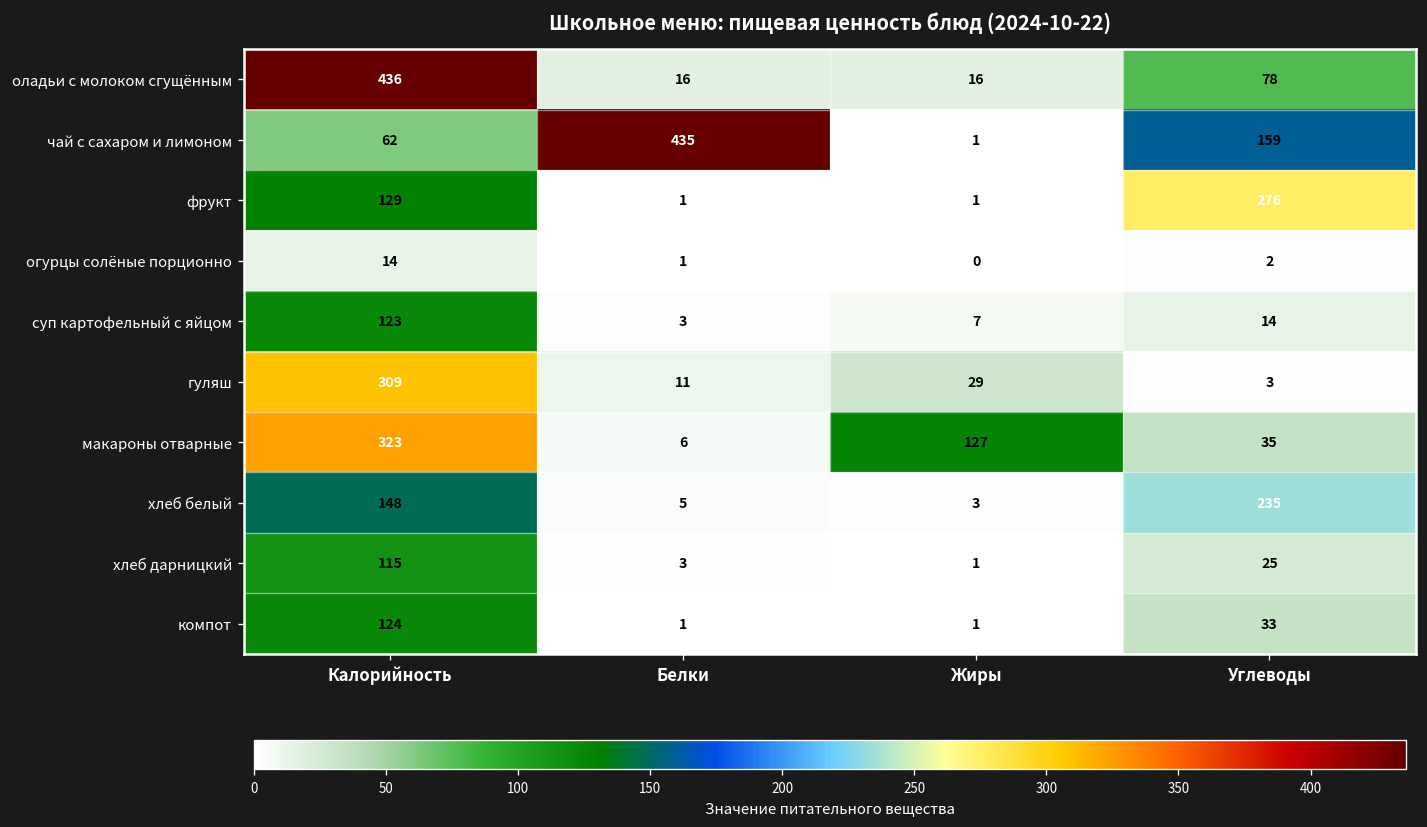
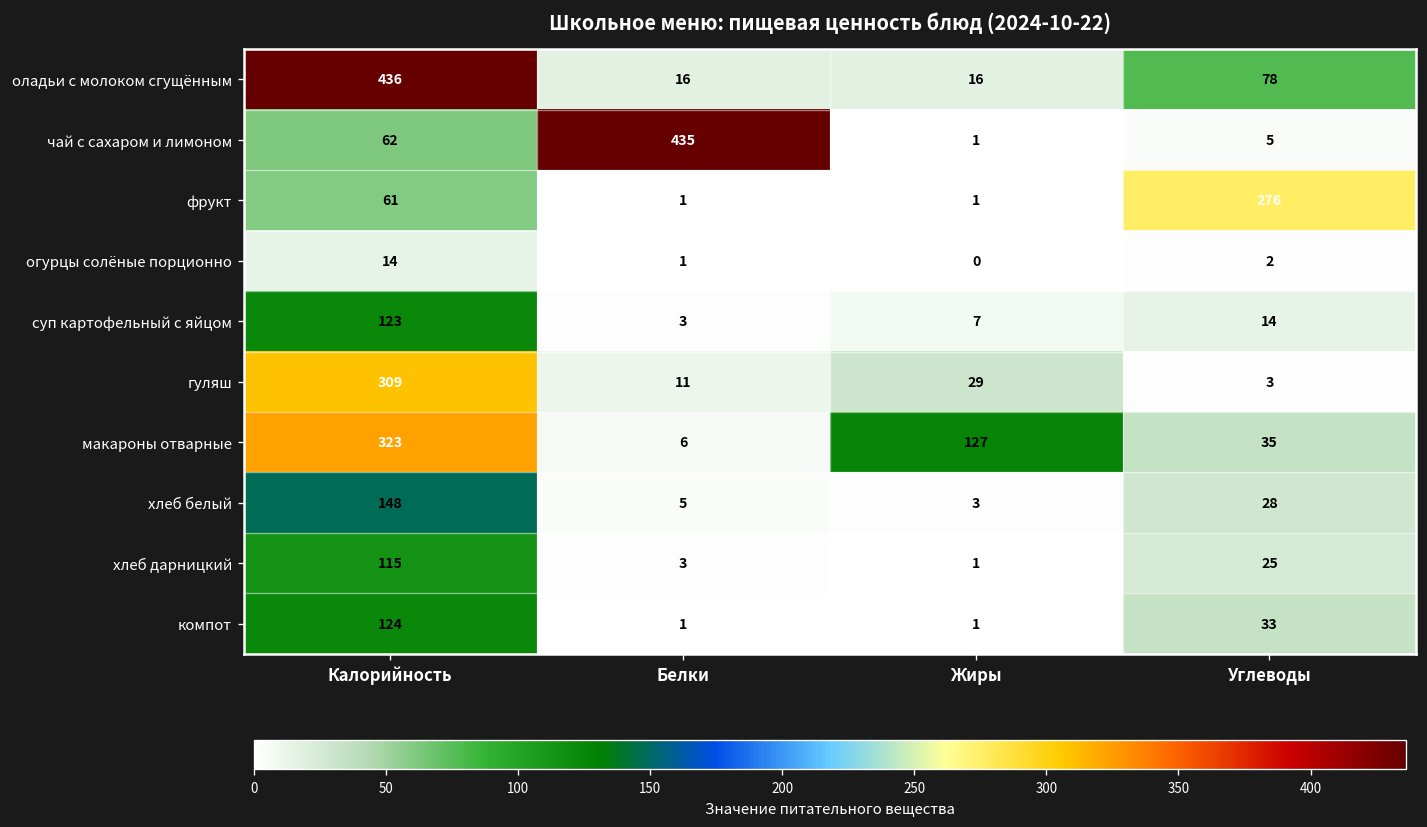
чай с сахаром и лимоном, Углеводы: 159 -> 5
фрукт, Калорийность: 129 -> 61
хлеб белый, Углеводы: 235 -> 28
